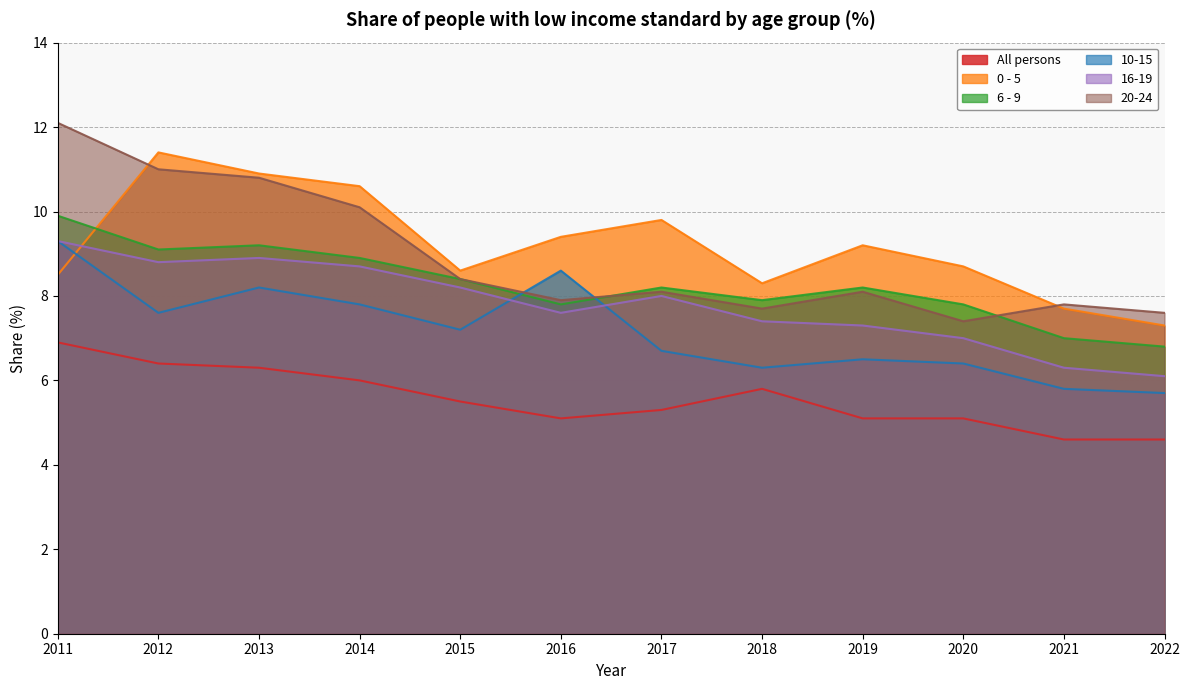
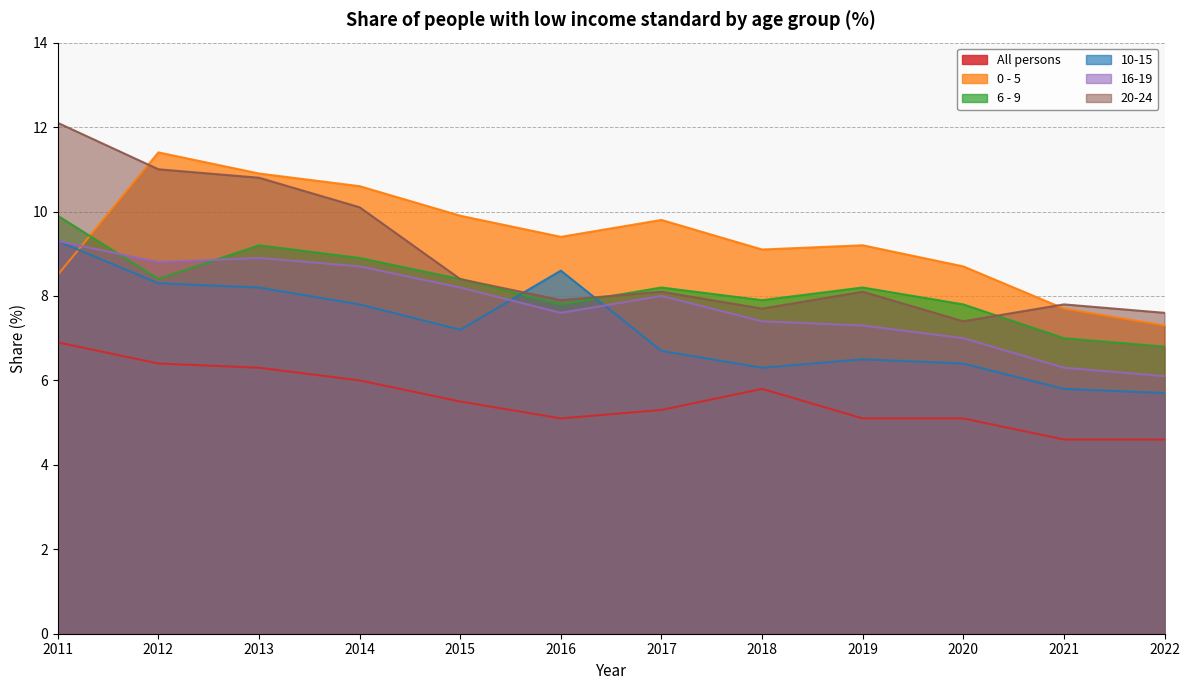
6 - 9, 2012: 9.1 -> 8.4
10-15, 2012: 7.6 -> 8.3
0 - 5, 2015: 8.6 -> 9.9
0 - 5, 2018: 8.3 -> 9.1
